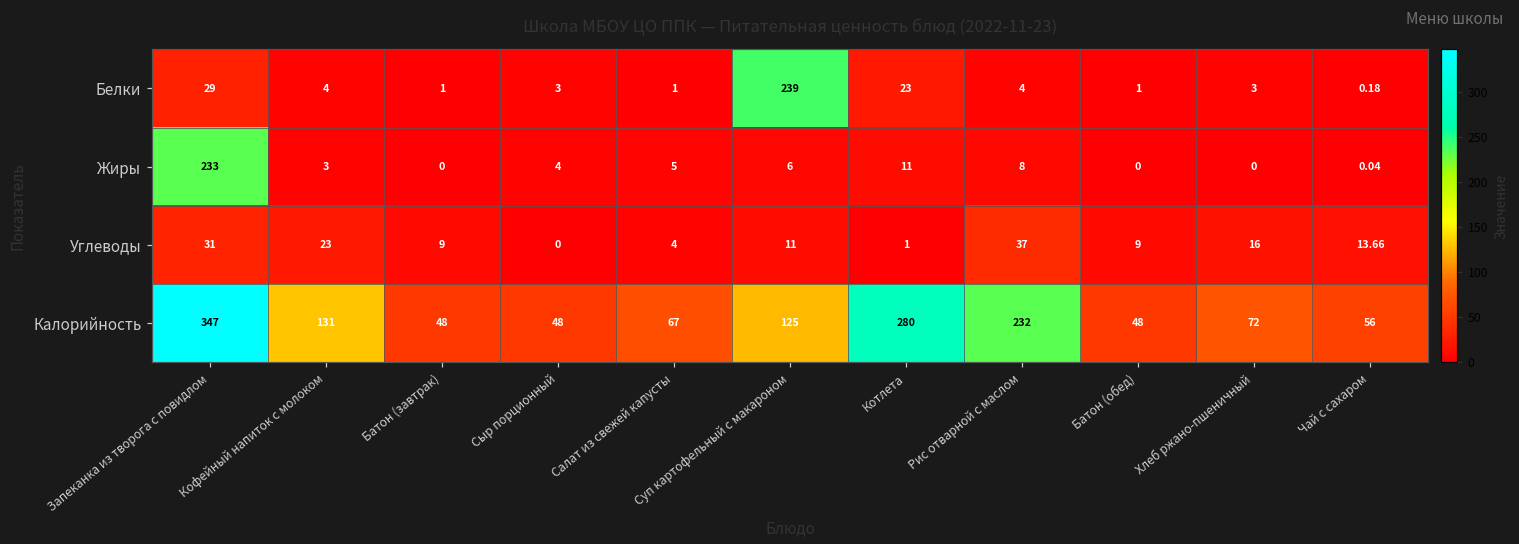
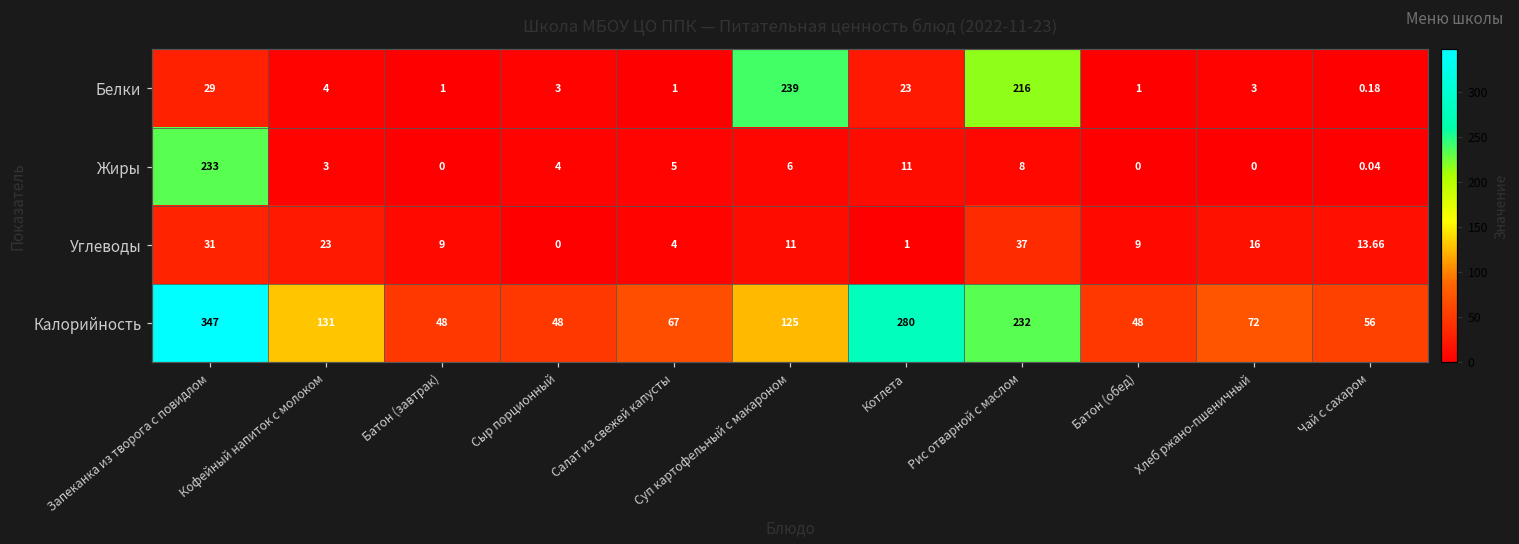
Белки, Рис отварной с маслом: 4 -> 216
